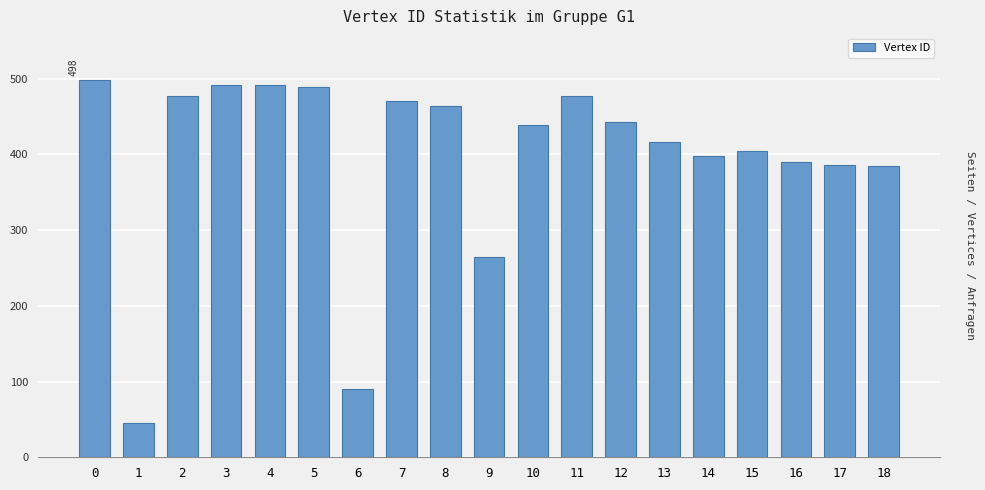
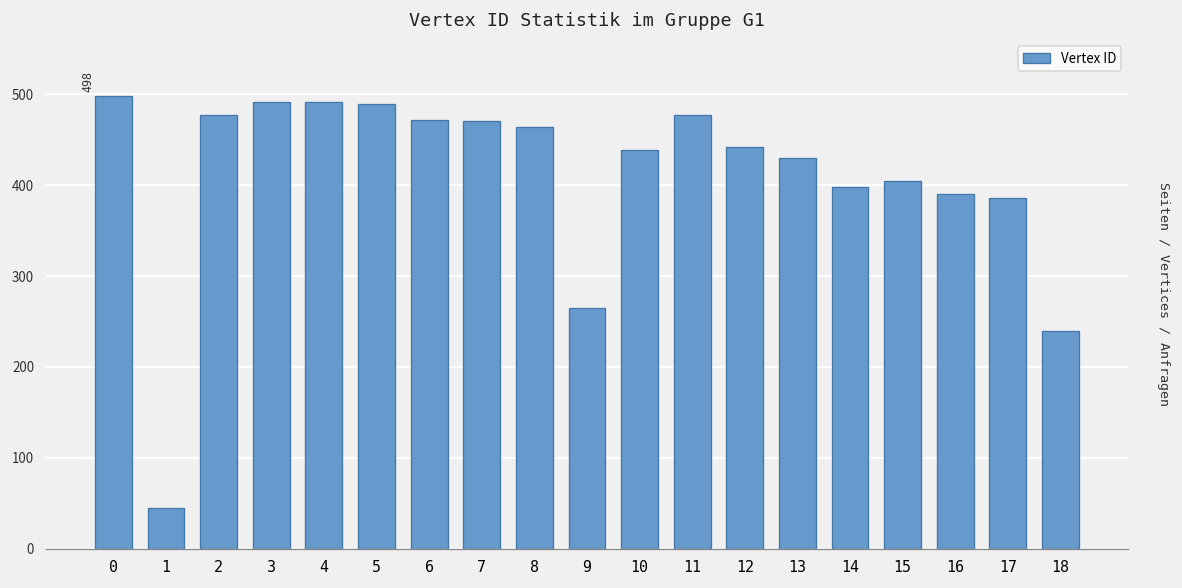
6: 90 -> 470
13: 420 -> 430
18: 390 -> 240
